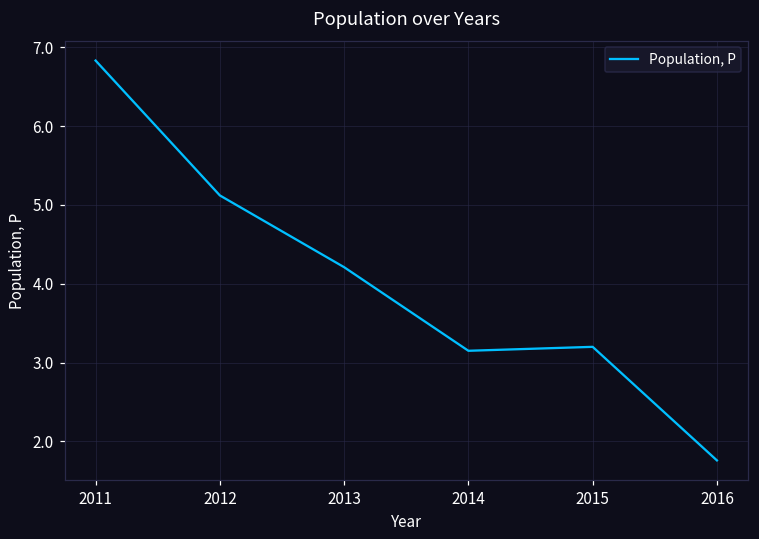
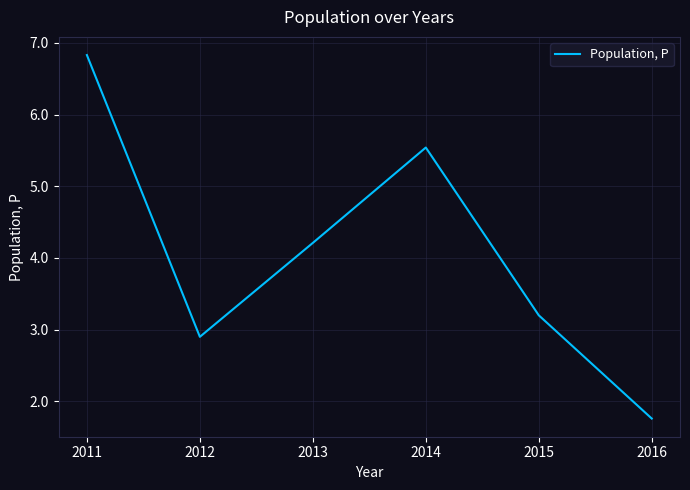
2012: 5.1 -> 2.9
2014: 3.2 -> 5.5
